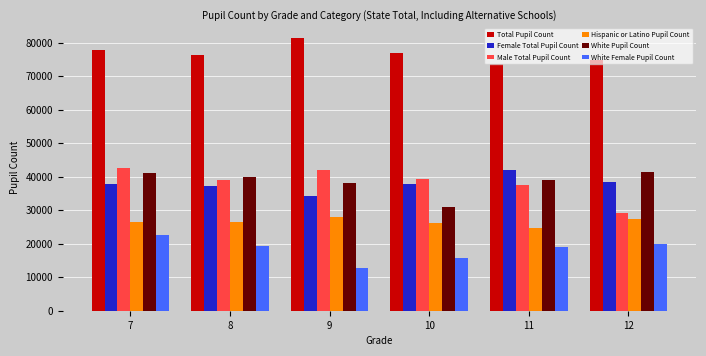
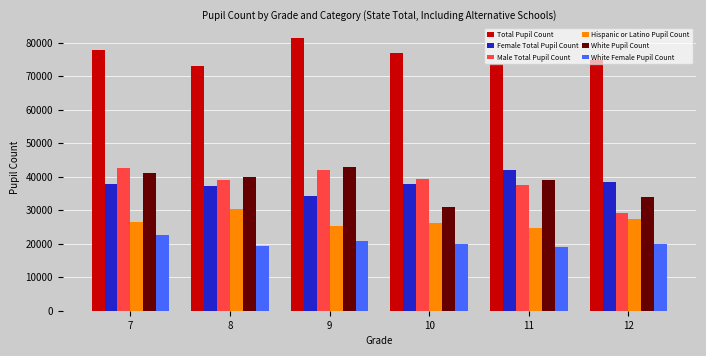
Total Pupil Count, 8: 76000 -> 73000
Hispanic or Latino Pupil Count, 8: 26000 -> 30000
Hispanic or Latino Pupil Count, 9: 28000 -> 25000
White Pupil Count, 9: 38000 -> 43000
White Female Pupil Count, 9: 13000 -> 21000
White Female Pupil Count, 10: 16000 -> 20000
White Pupil Count, 12: 41000 -> 34000
